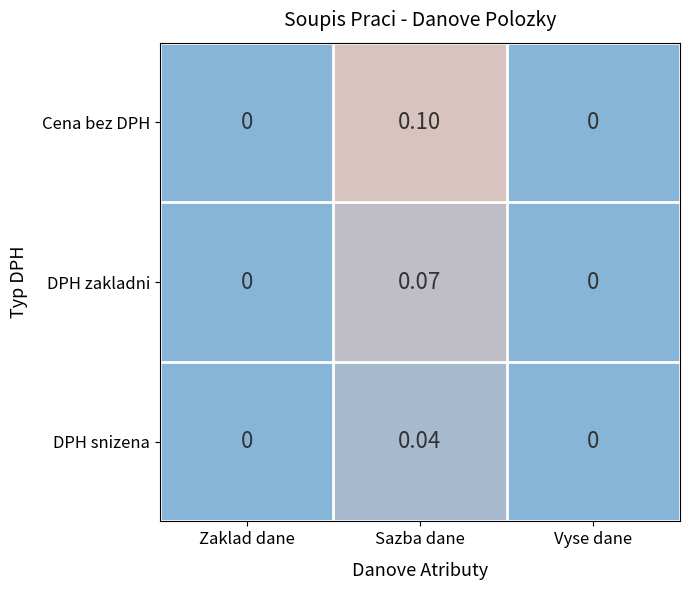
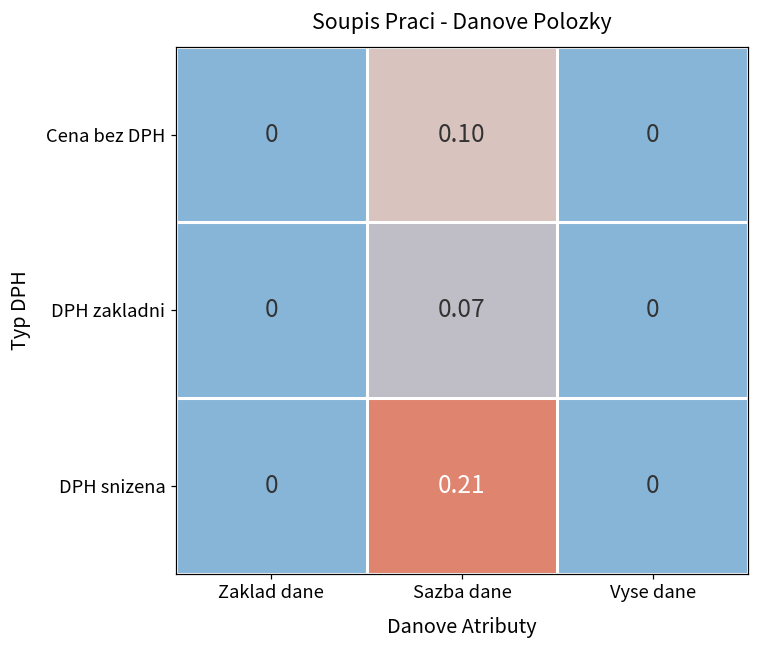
DPH snizena, Sazba dane: 0.04 -> 0.21
